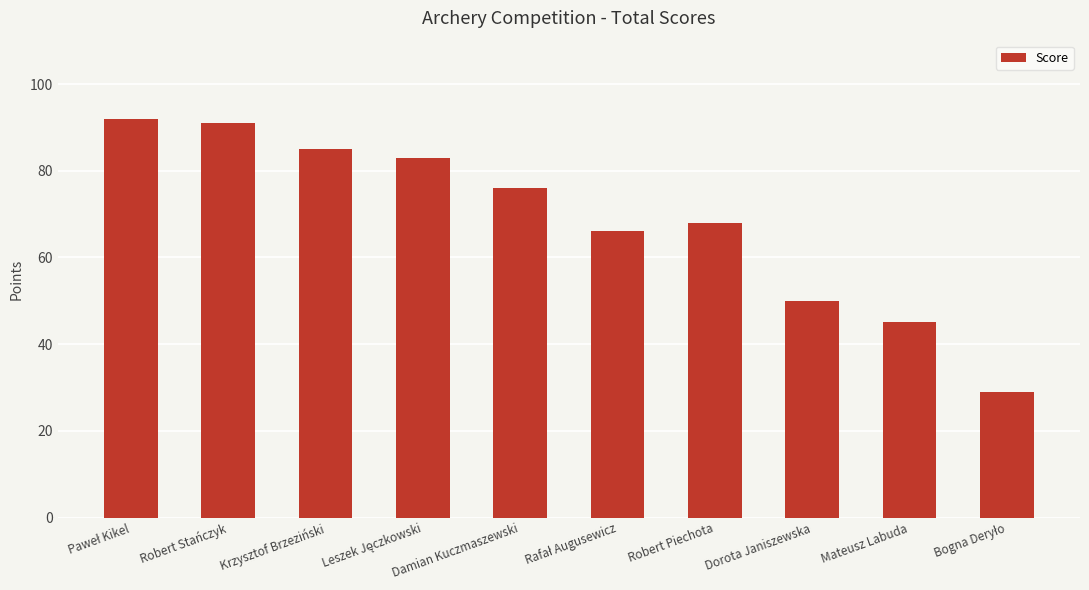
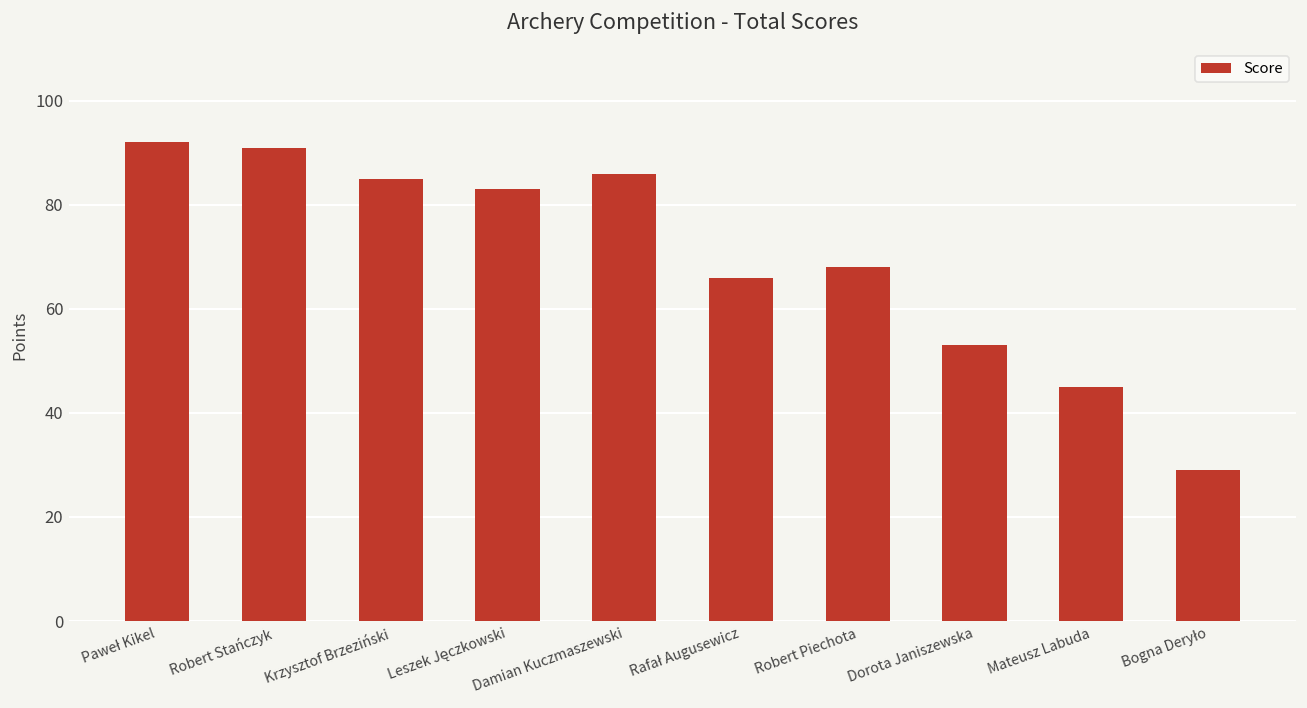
Damian Kuczmaszewski: 76 -> 86
Dorota Janiszewska: 50 -> 53
